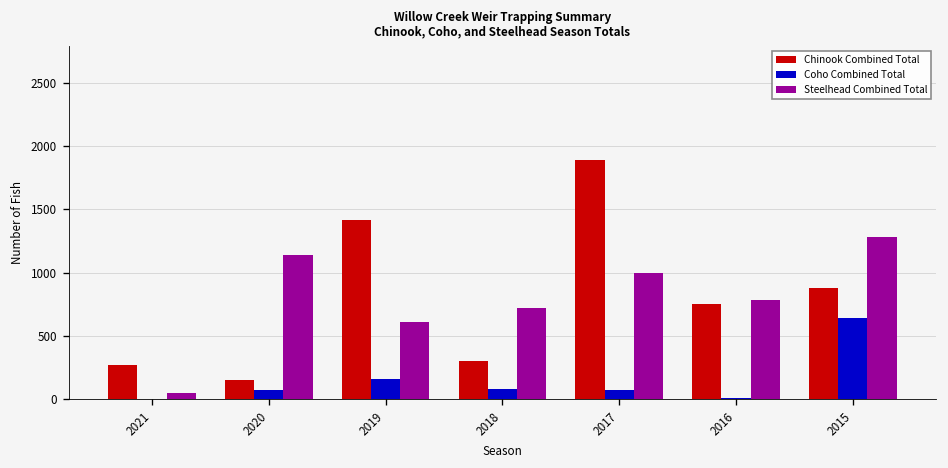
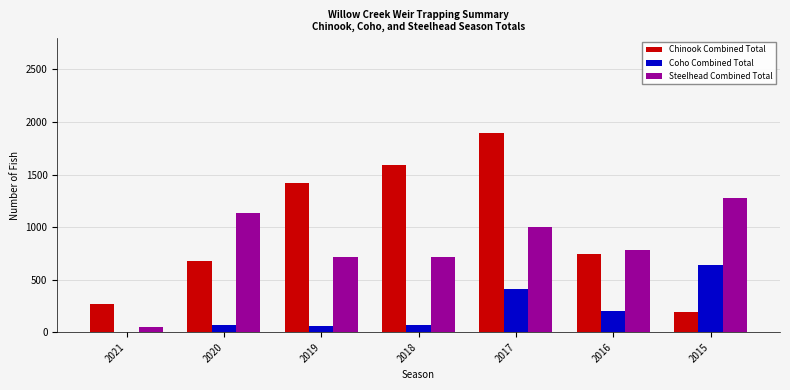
Chinook Combined Total, 2020: 140 -> 680
Coho Combined Total, 2019: 150 -> 60
Steelhead Combined Total, 2019: 610 -> 720
Chinook Combined Total, 2018: 300 -> 1590
Coho Combined Total, 2017: 70 -> 410
Coho Combined Total, 2016: 0 -> 200
Chinook Combined Total, 2015: 880 -> 190
